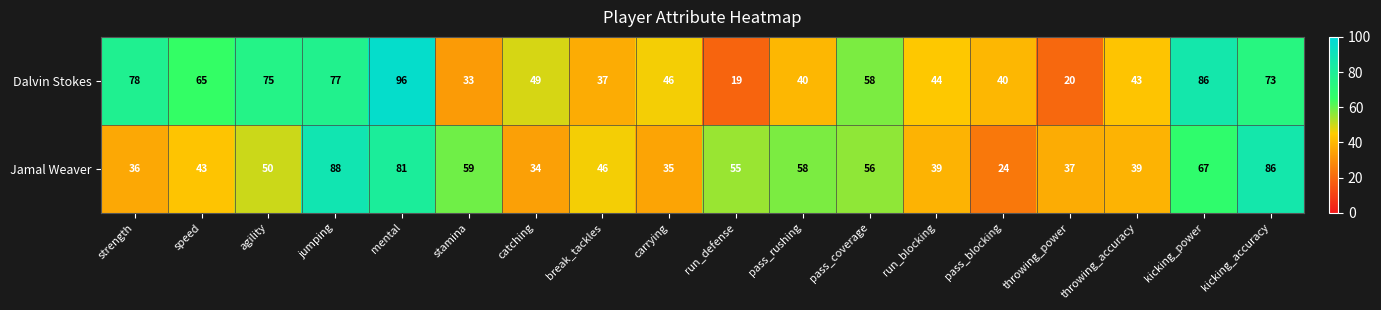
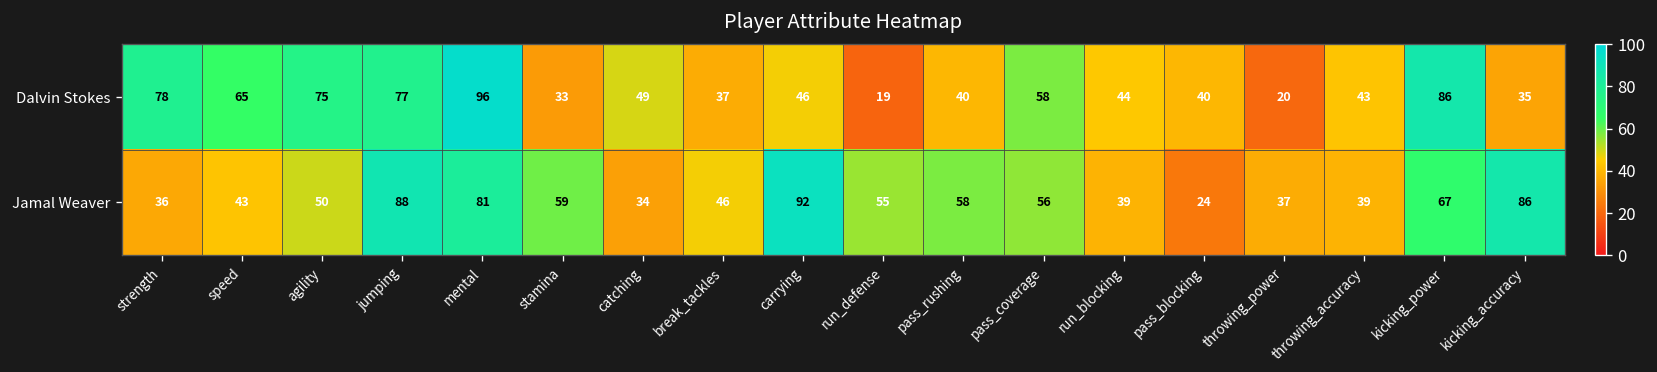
Dalvin Stokes, kicking_accuracy: 73 -> 35
Jamal Weaver, carrying: 35 -> 92
